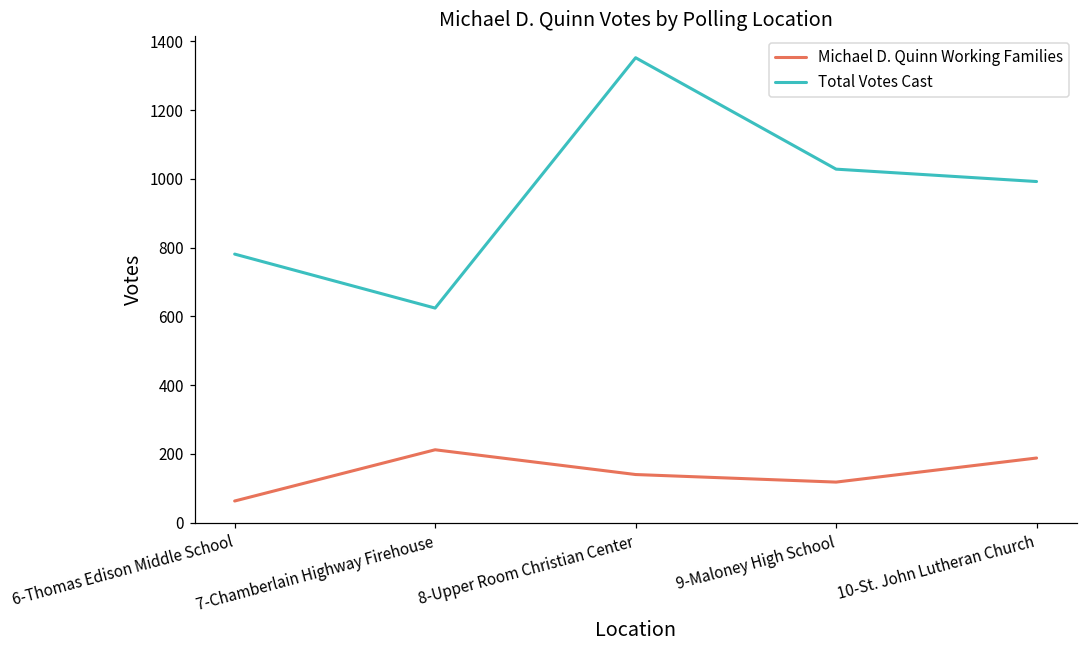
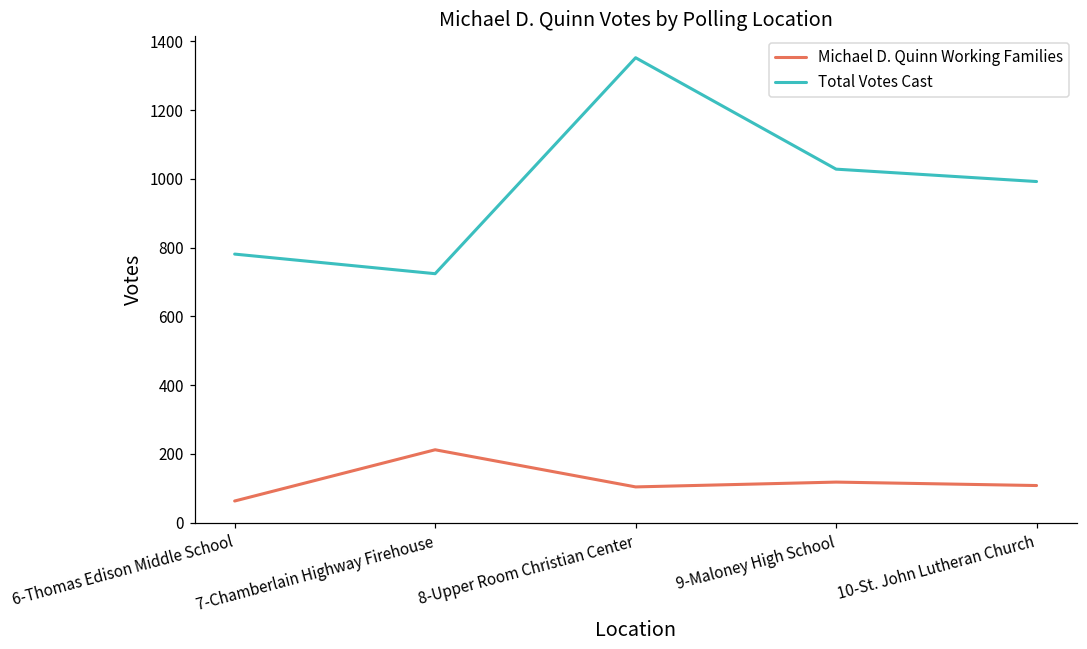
Total Votes Cast, 7-Chamberlain Highway Firehouse: 620 -> 720
Michael D. Quinn Working Families, 8-Upper Room Christian Center: 140 -> 100
Michael D. Quinn Working Families, 10-St. John Lutheran Church: 190 -> 110
